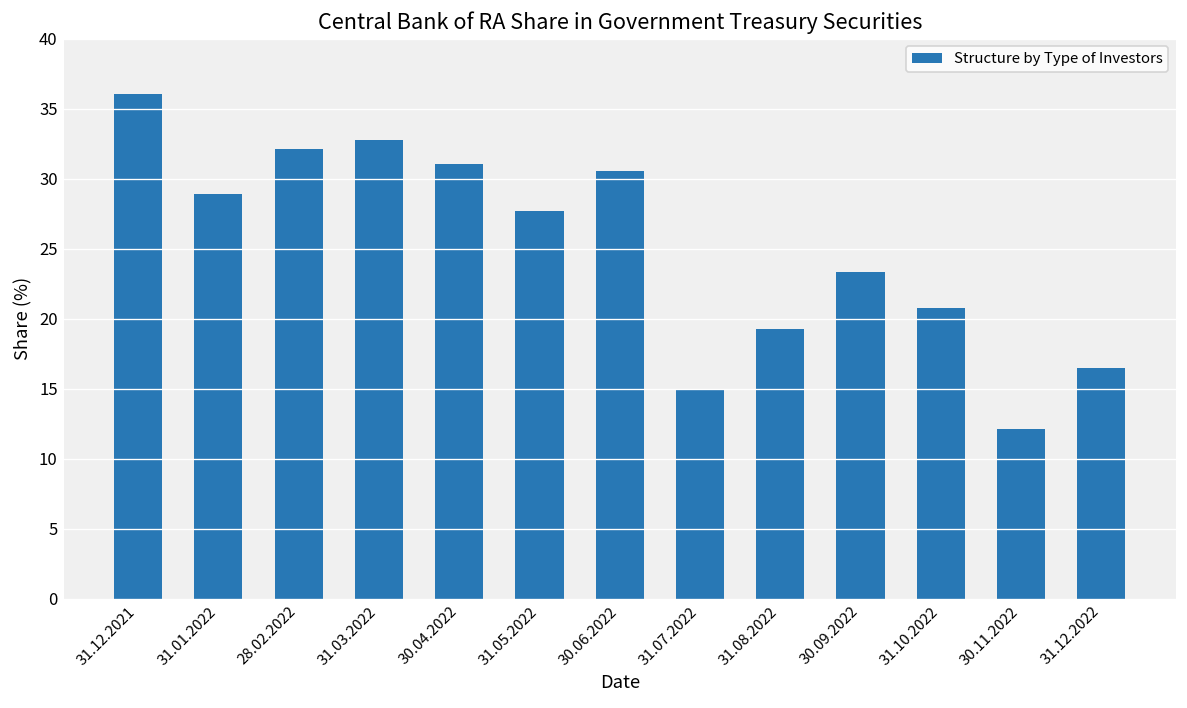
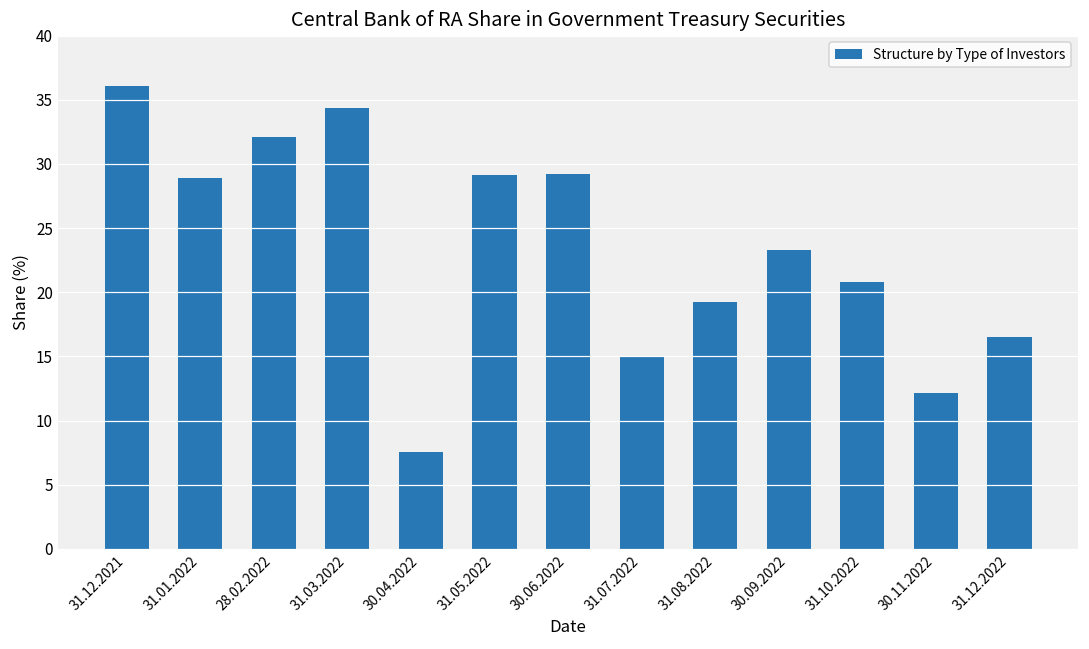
31.03.2022: 32.8 -> 34.3
30.04.2022: 31.1 -> 7.5
31.05.2022: 27.7 -> 29.1
30.06.2022: 30.6 -> 29.2
